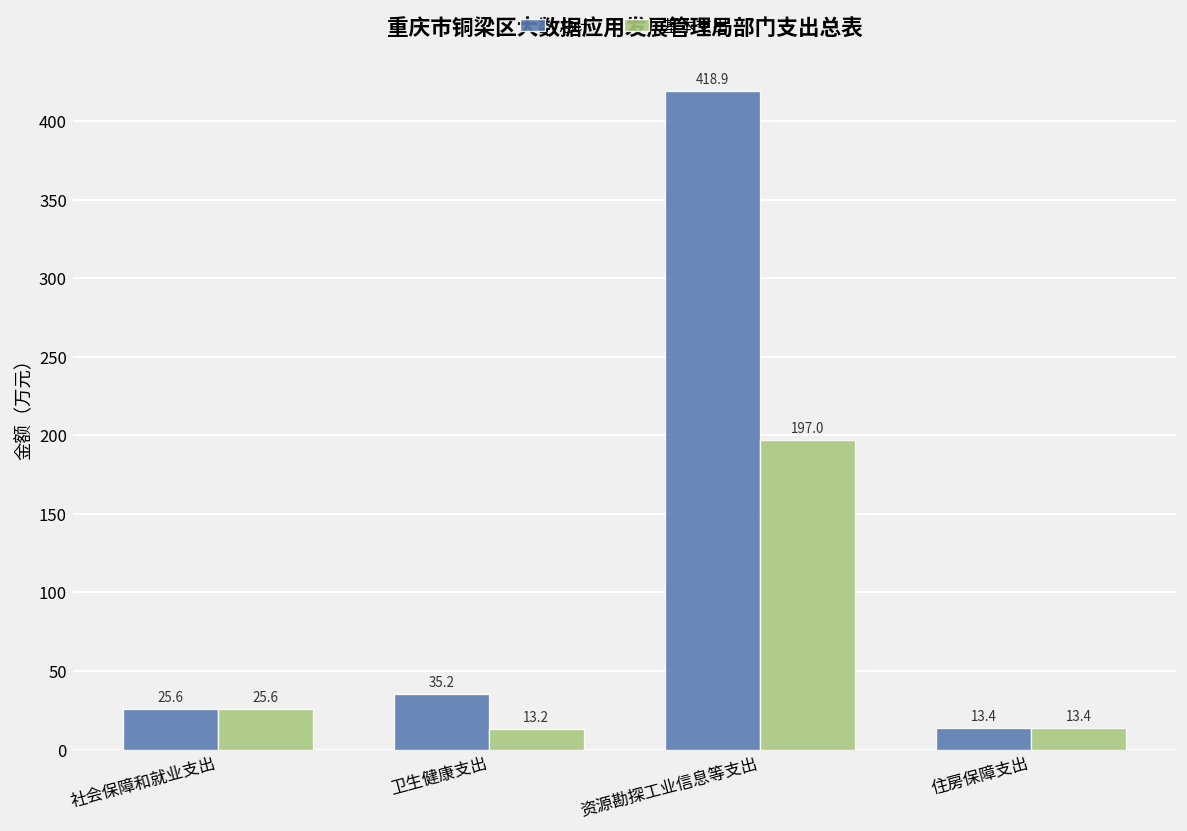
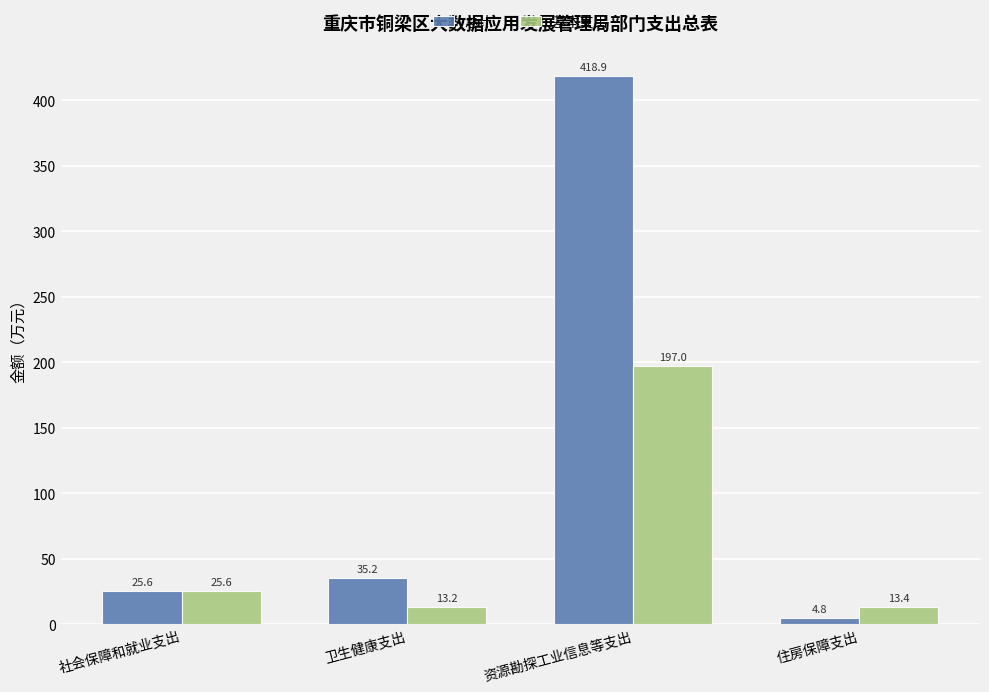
总计, 住房保障支出: 13.4 -> 4.8
